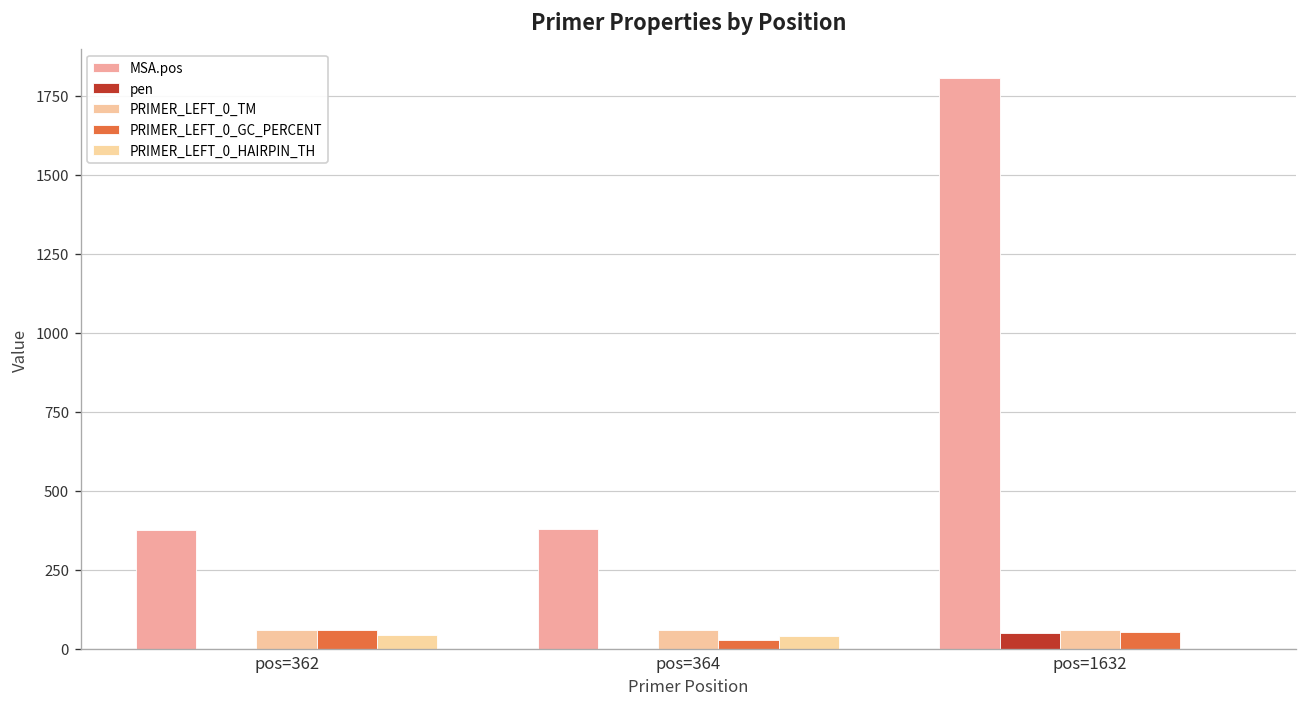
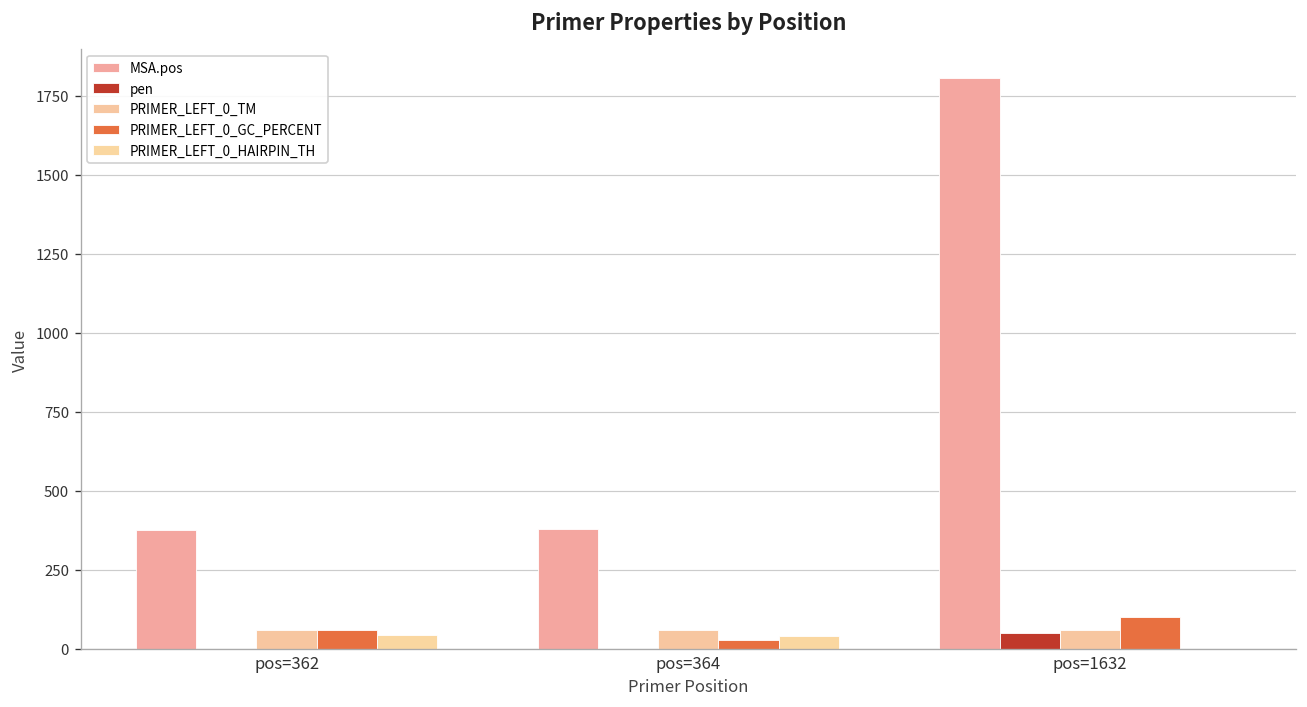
PRIMER_LEFT_0_GC_PERCENT, pos=1632: 60 -> 100
